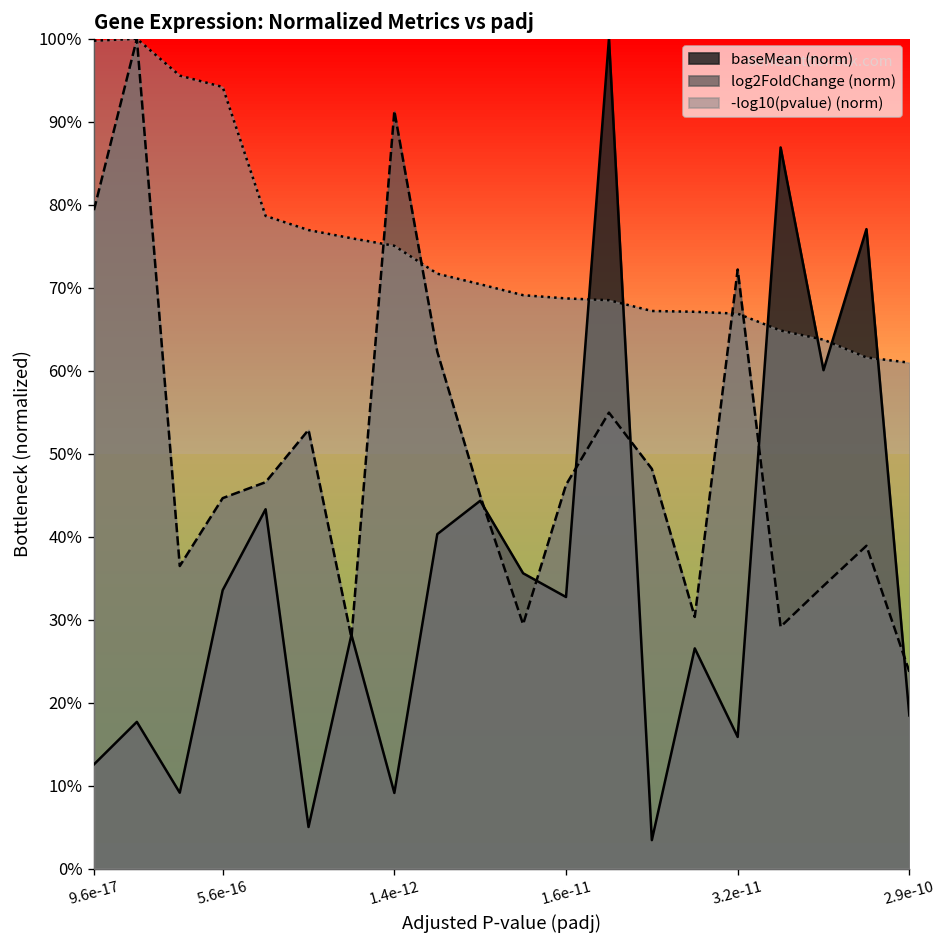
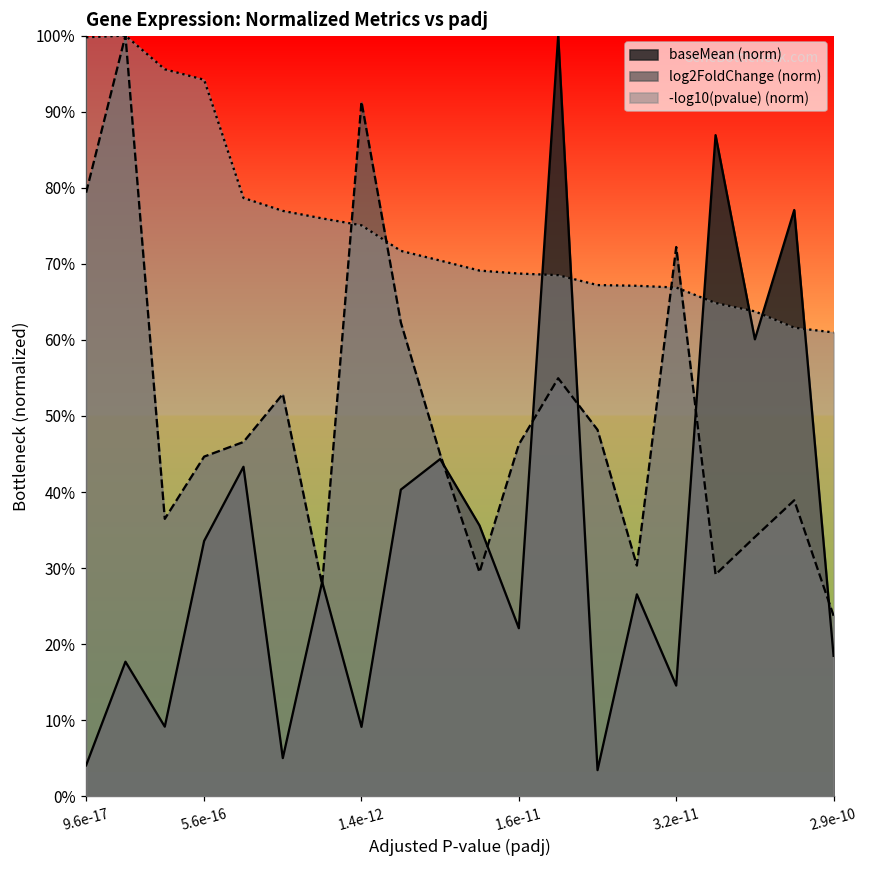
baseMean (norm), 9.6e-17: 13% -> 4%
baseMean (norm), 1.6e-11: 33% -> 22%
baseMean (norm), 3.2e-11: 16% -> 15%
